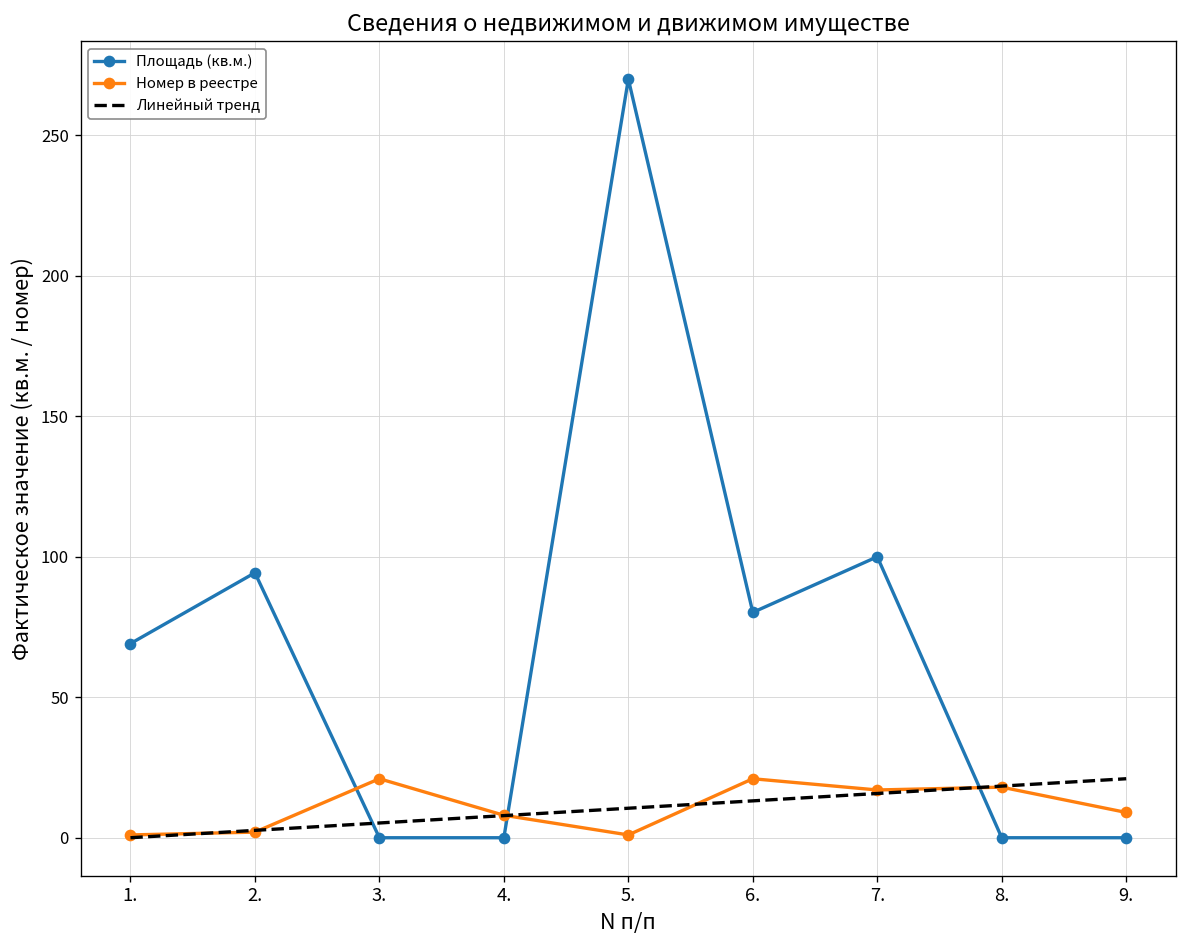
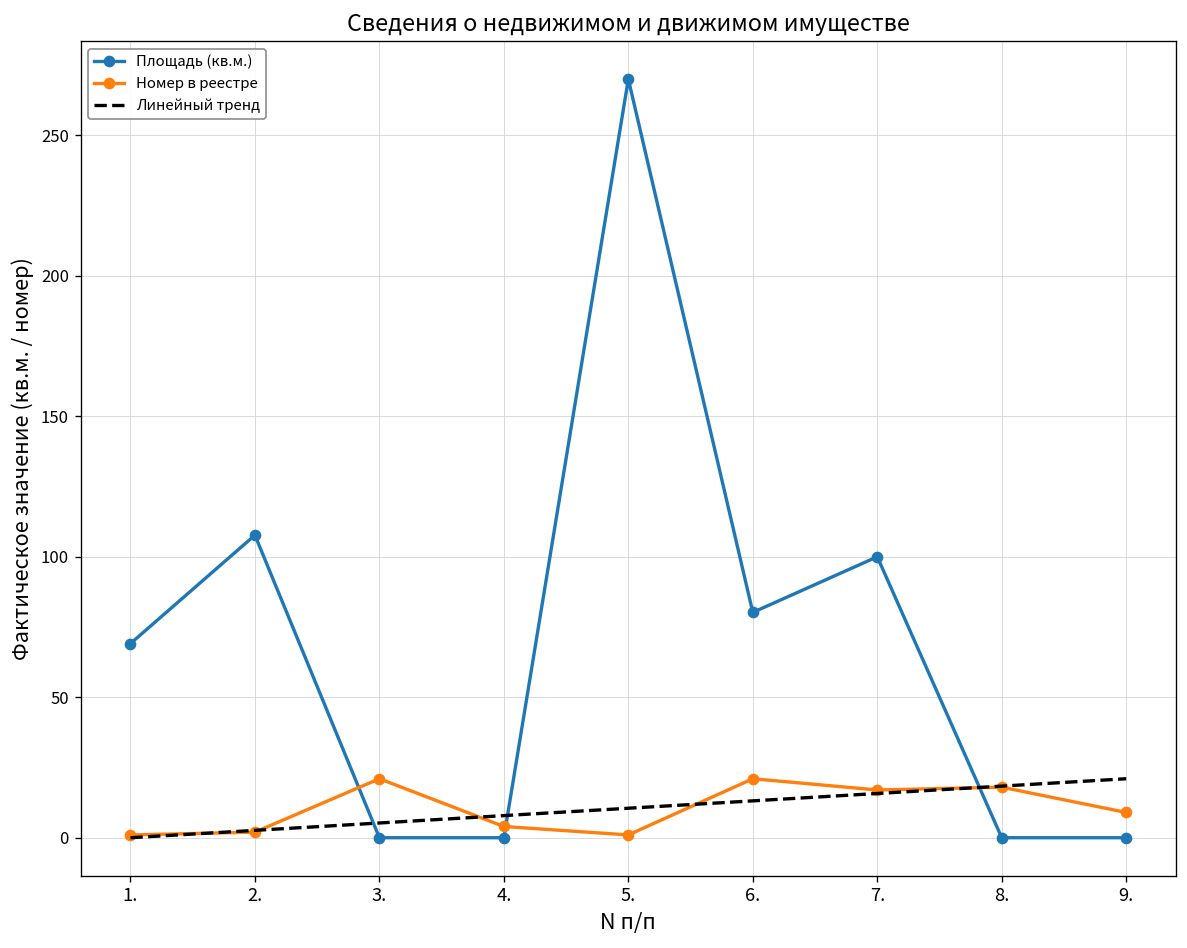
Площадь (кв.м.), 2.: 94 -> 108
Номер в реестре, 4.: 8 -> 4
